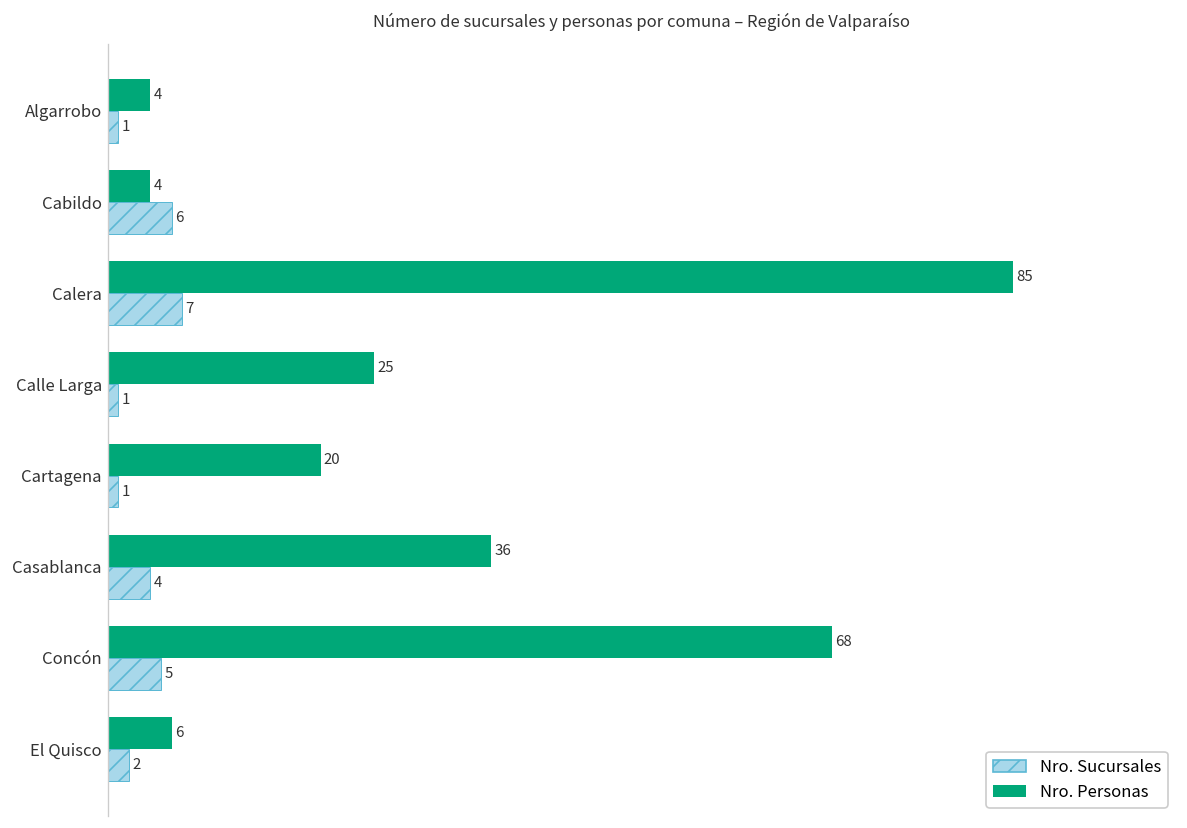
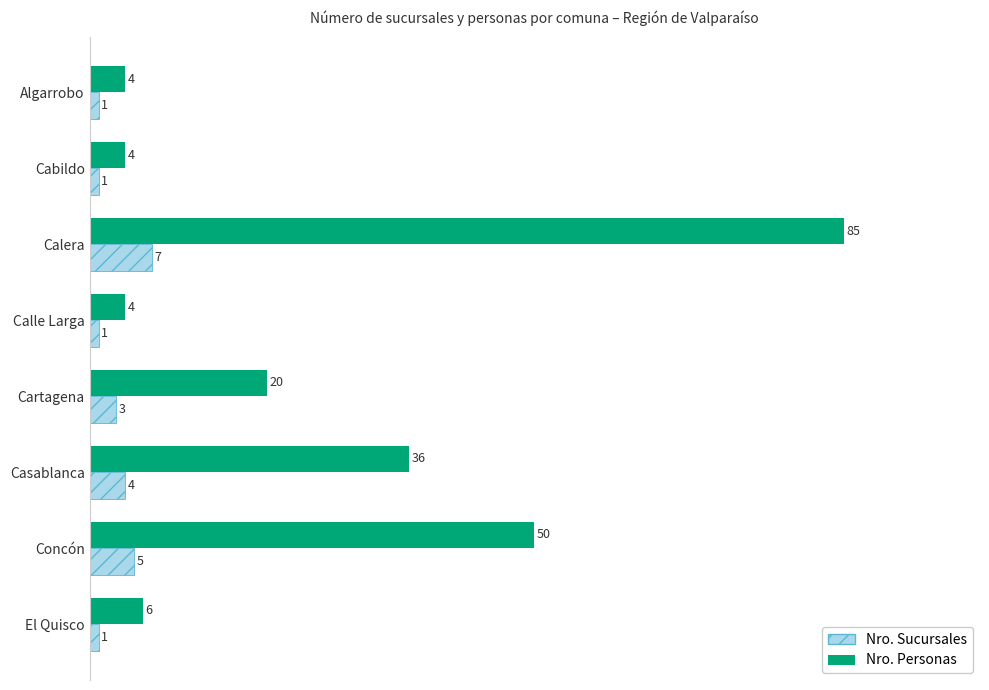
Nro. Sucursales, Cabildo: 6 -> 1
Nro. Personas, Calle Larga: 25 -> 4
Nro. Sucursales, Cartagena: 1 -> 3
Nro. Personas, Concón: 68 -> 50
Nro. Sucursales, El Quisco: 2 -> 1
